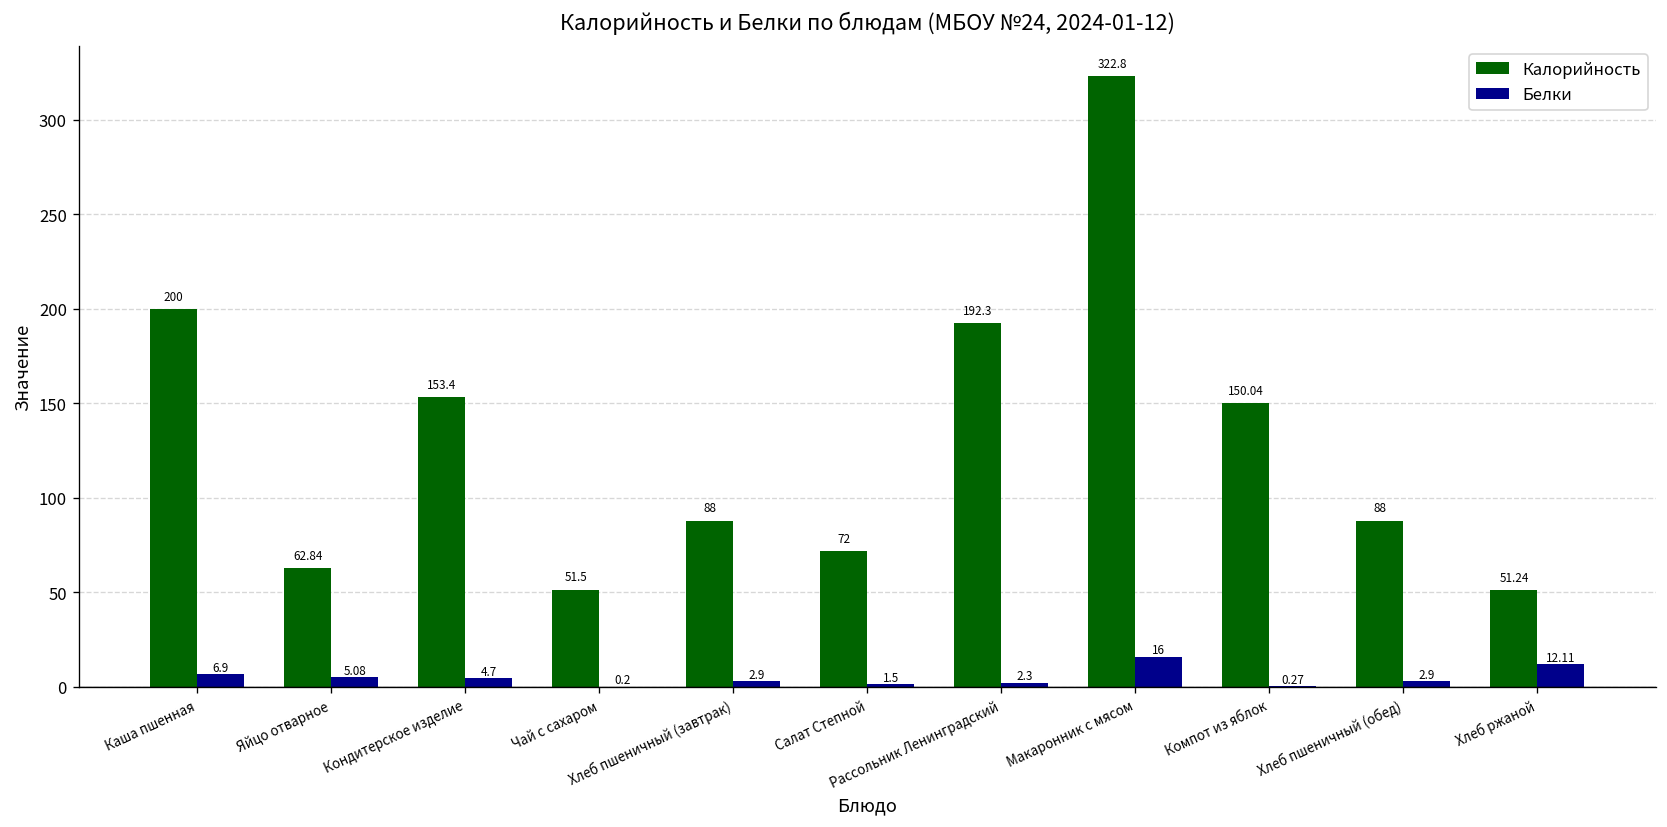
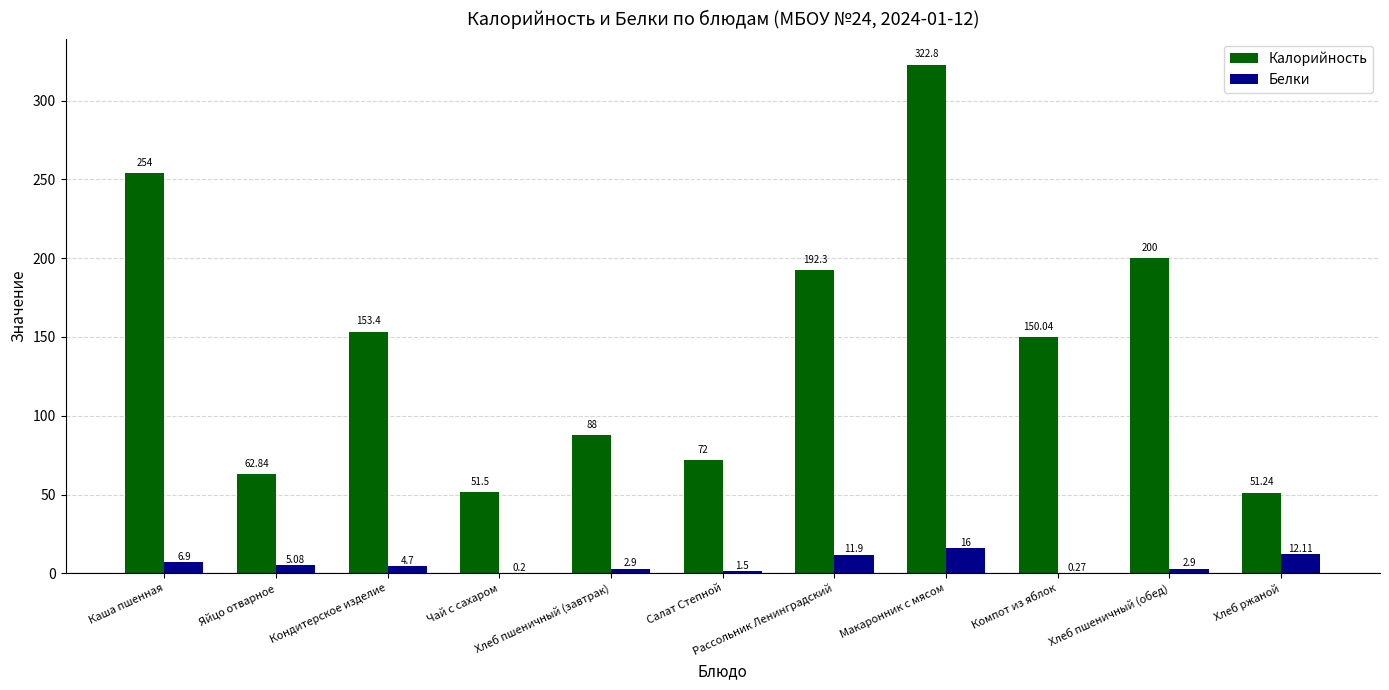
Калорийность, Каша пшенная: 200 -> 254
Белки, Рассольник Ленинградский: 2.3 -> 11.9
Калорийность, Хлеб пшеничный (обед): 88 -> 200
